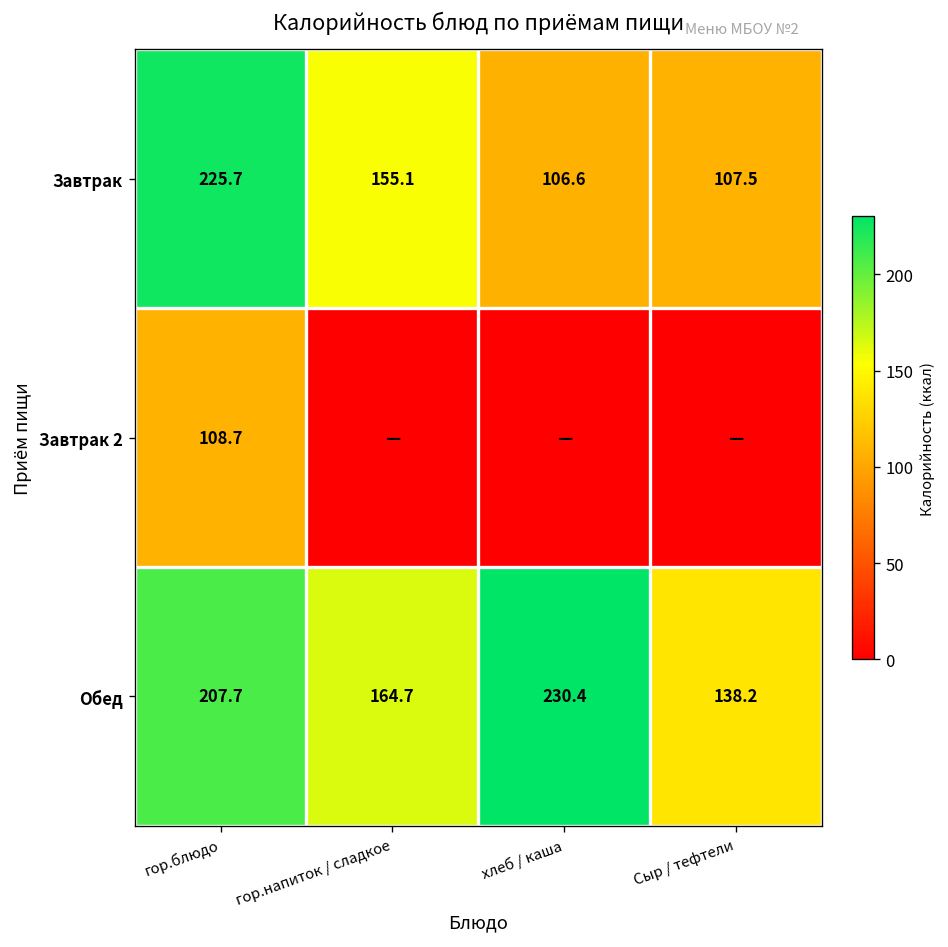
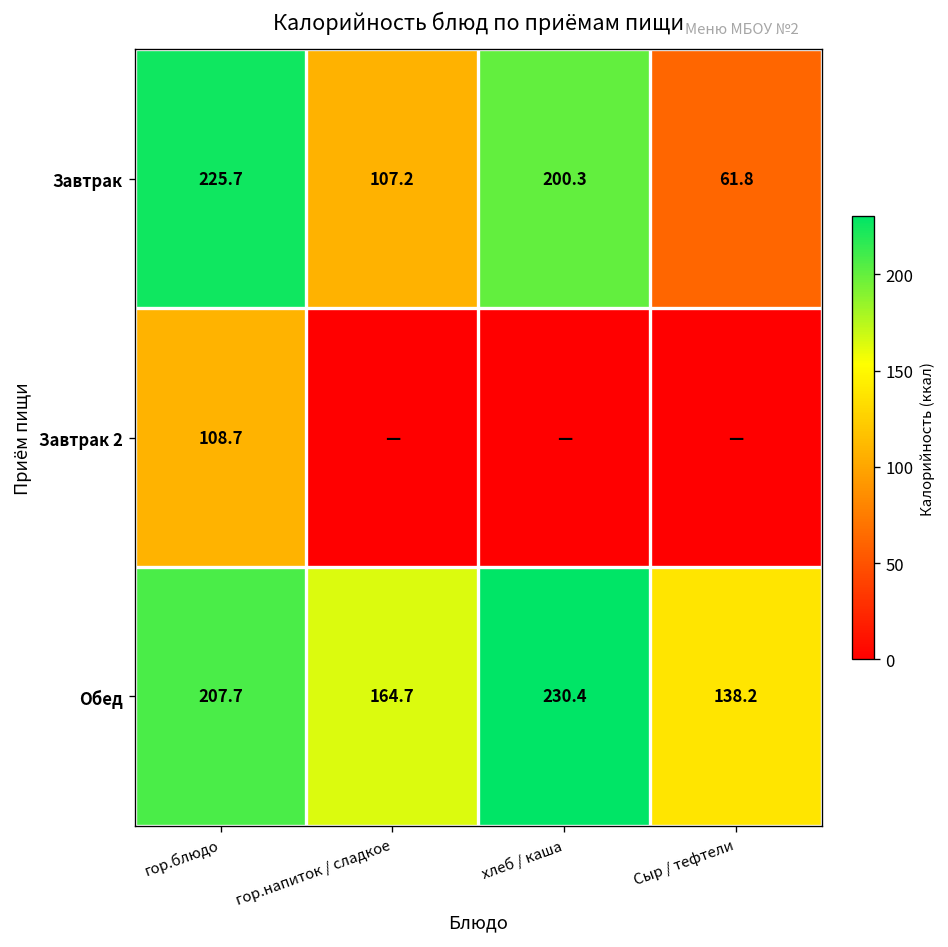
Завтрак, гор.напиток / сладкое: 155.1 -> 107.2
Завтрак, хлеб / каша: 106.6 -> 200.3
Завтрак, Сыр / тефтели: 107.5 -> 61.8
